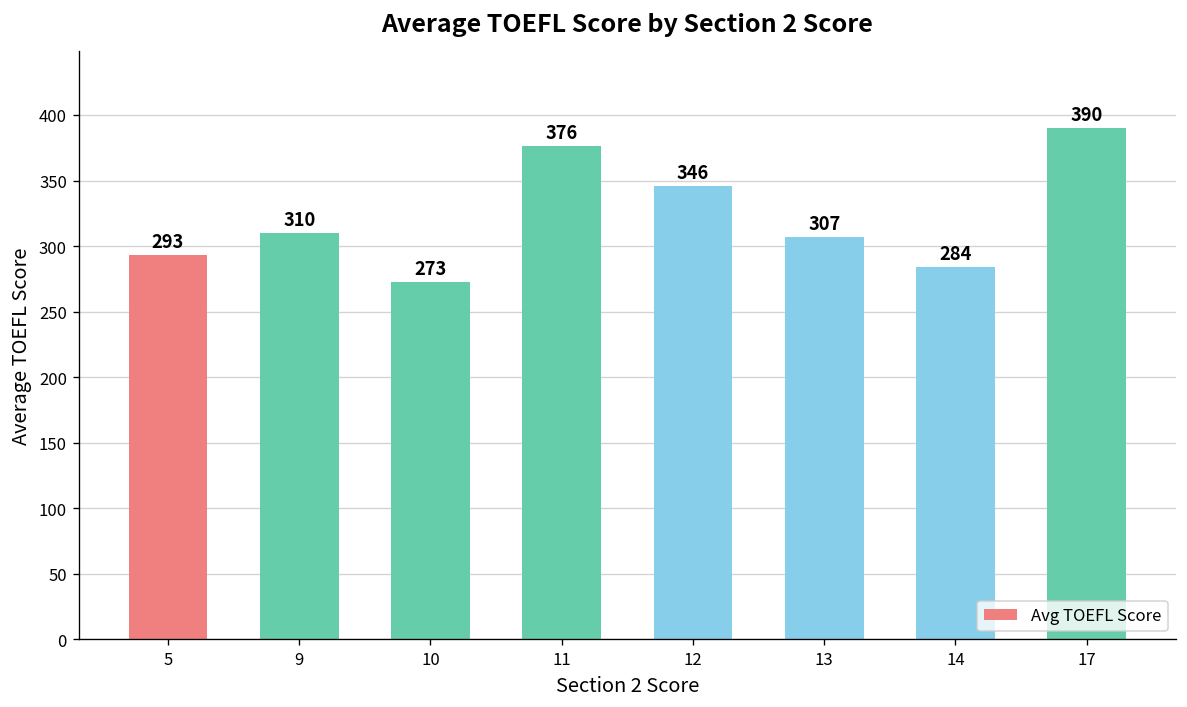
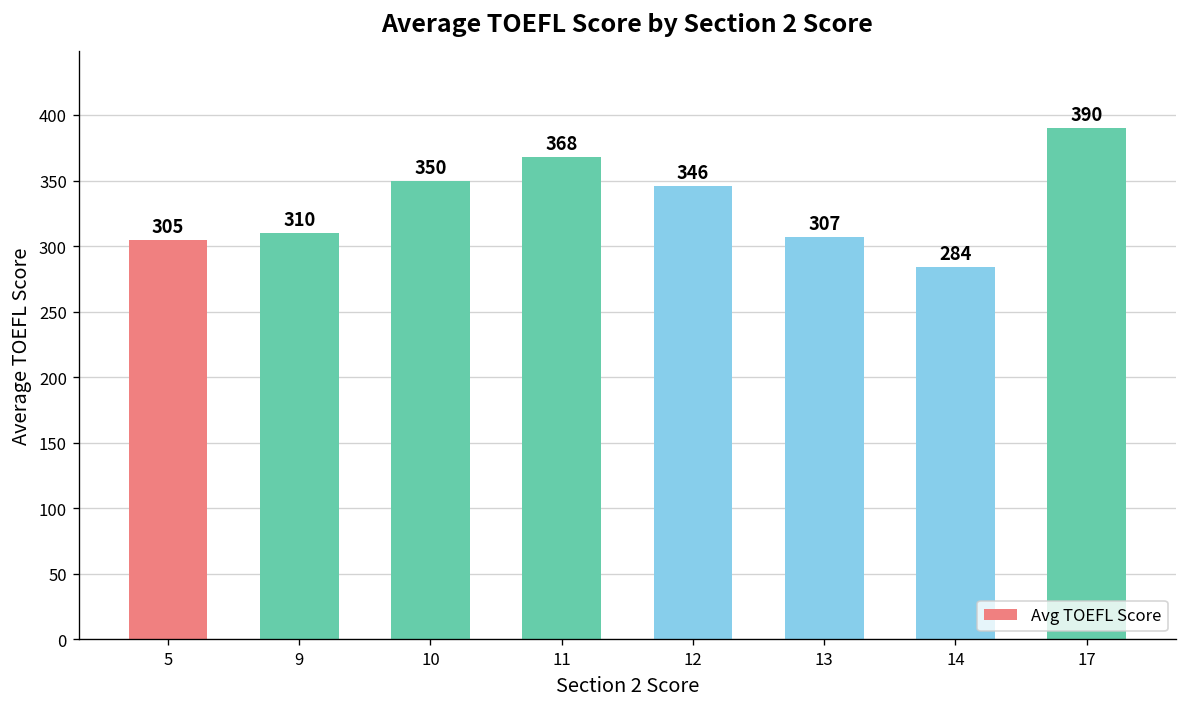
5: 293 -> 305
10: 273 -> 350
11: 376 -> 368
